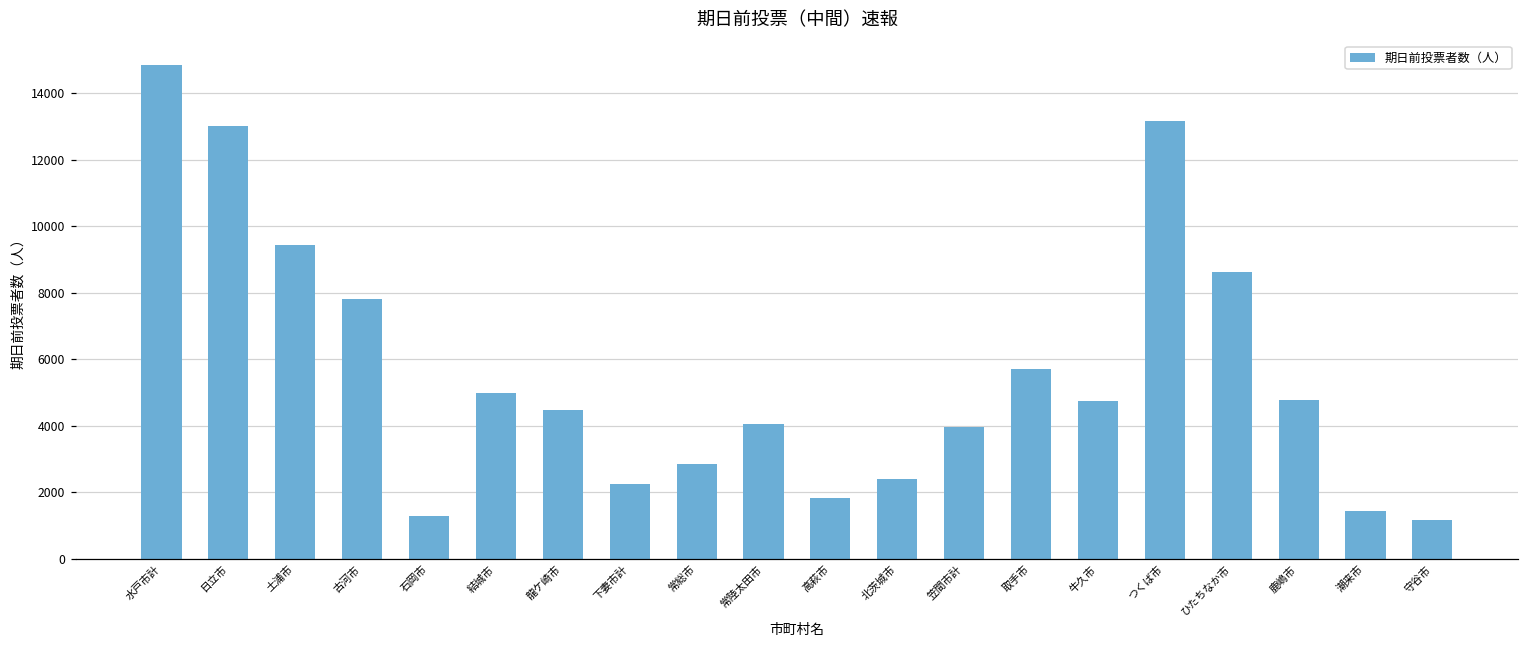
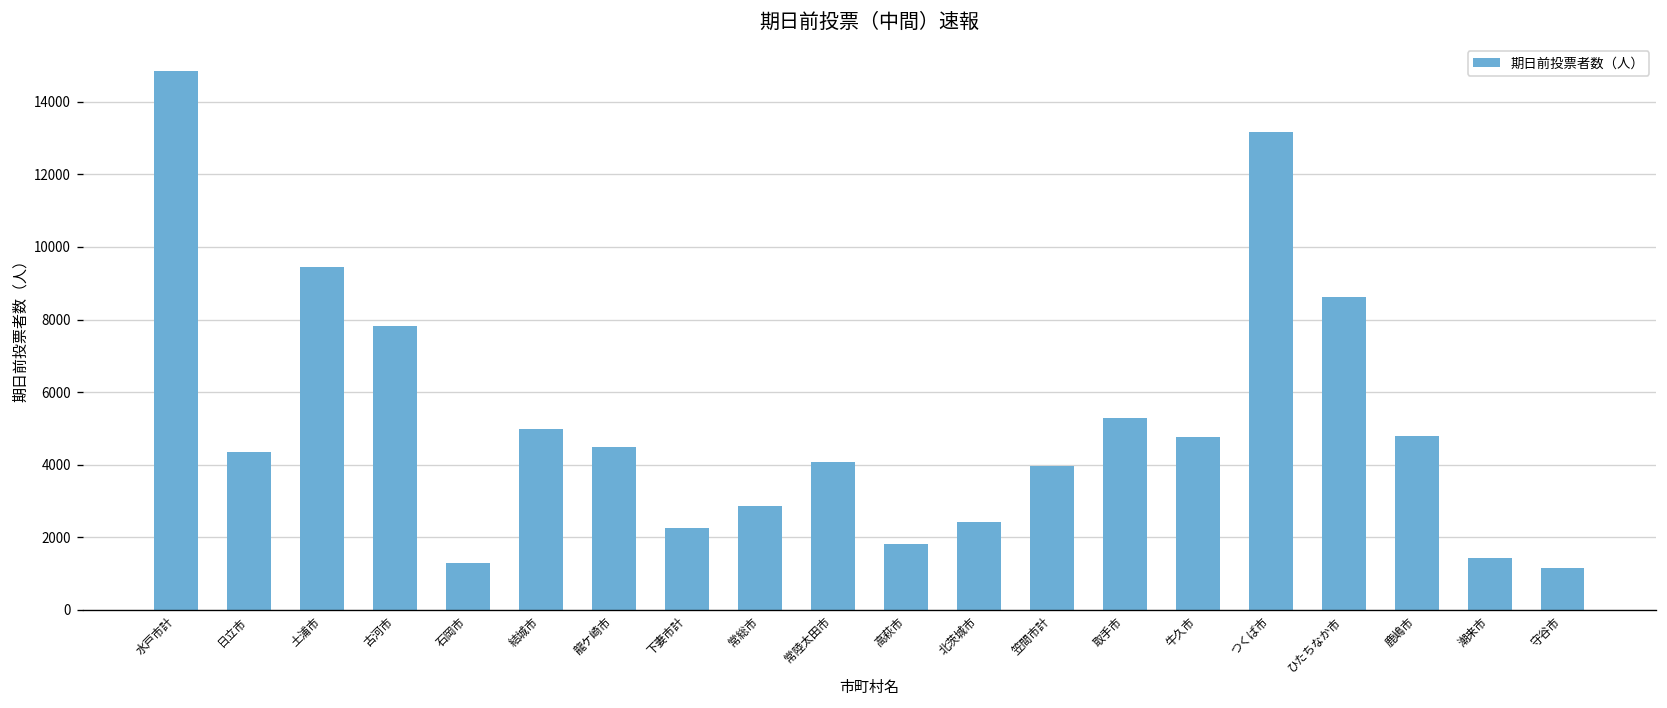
日立市: 13000 -> 4400
取手市: 5700 -> 5300
